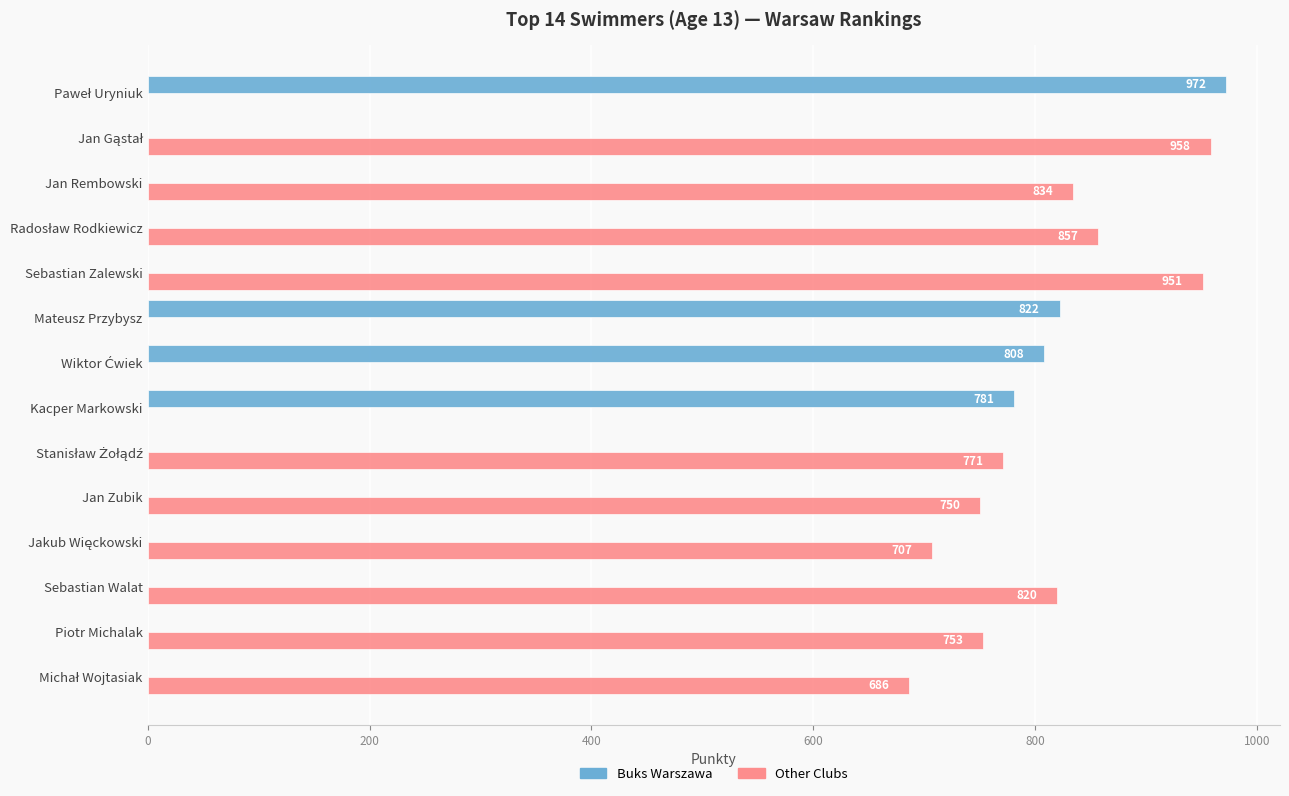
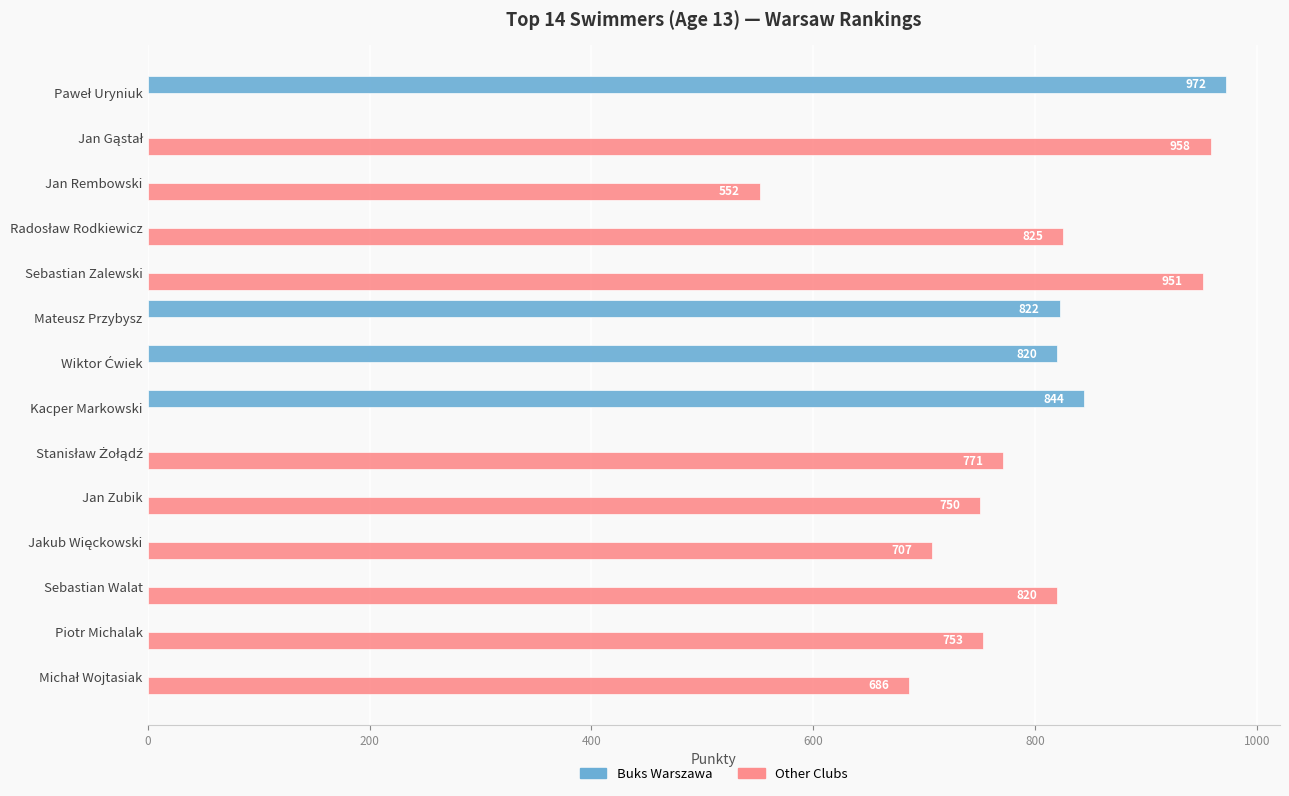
Other Clubs, Jan Rembowski: 834 -> 552
Other Clubs, Radosław Rodkiewicz: 857 -> 825
Buks Warszawa, Wiktor Ćwiek: 808 -> 820
Buks Warszawa, Kacper Markowski: 781 -> 844
